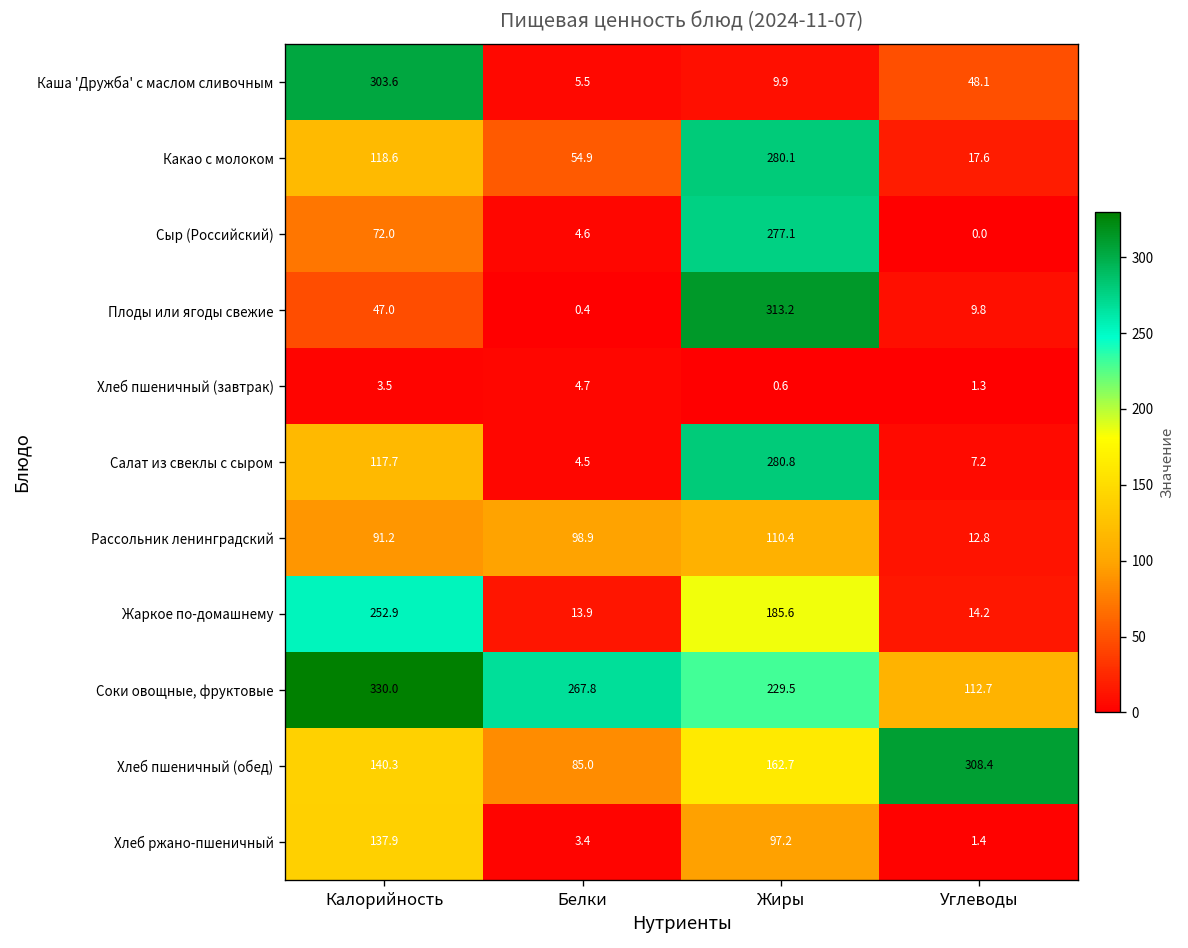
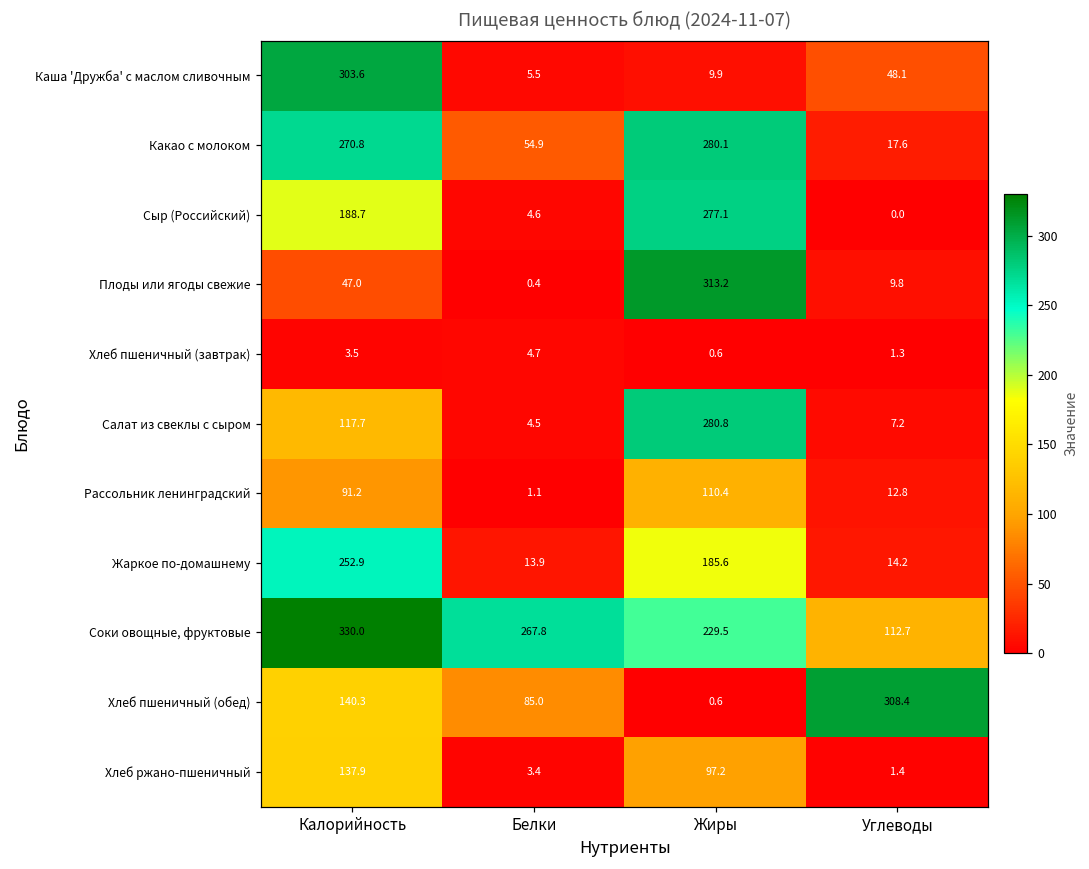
Какао с молоком, Калорийность: 118.6 -> 270.8
Сыр (Российский), Калорийность: 72.0 -> 188.7
Рассольник ленинградский, Белки: 98.9 -> 1.1
Хлеб пшеничный (обед), Жиры: 162.7 -> 0.6
